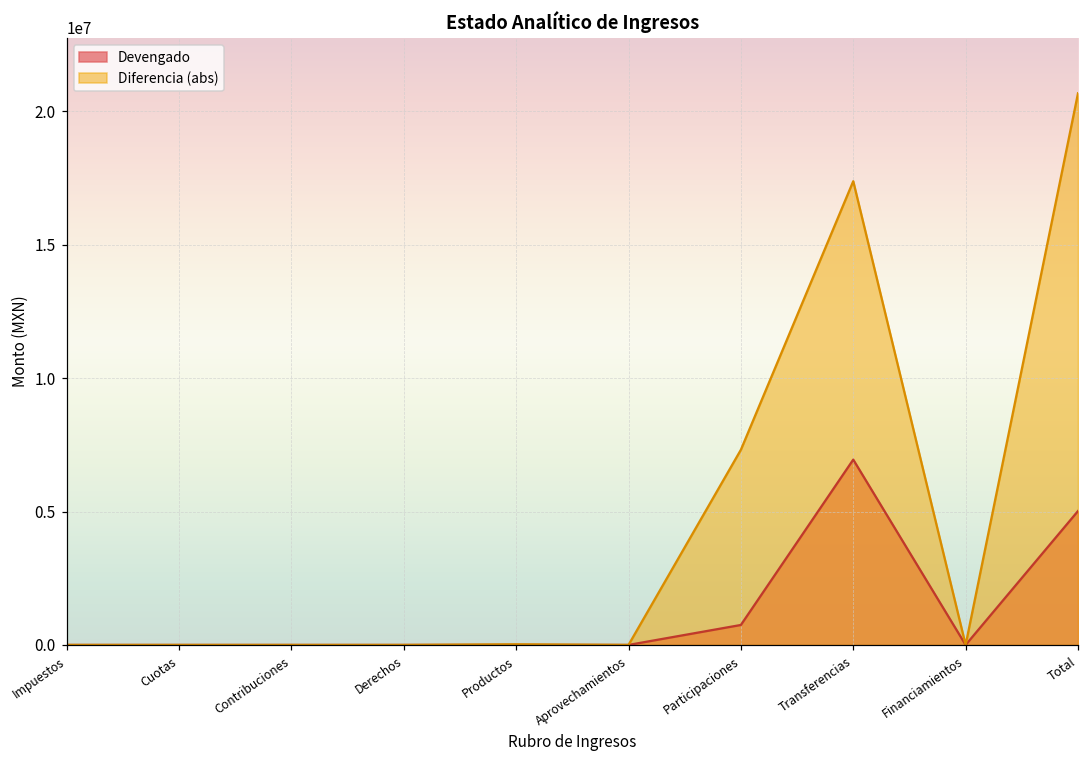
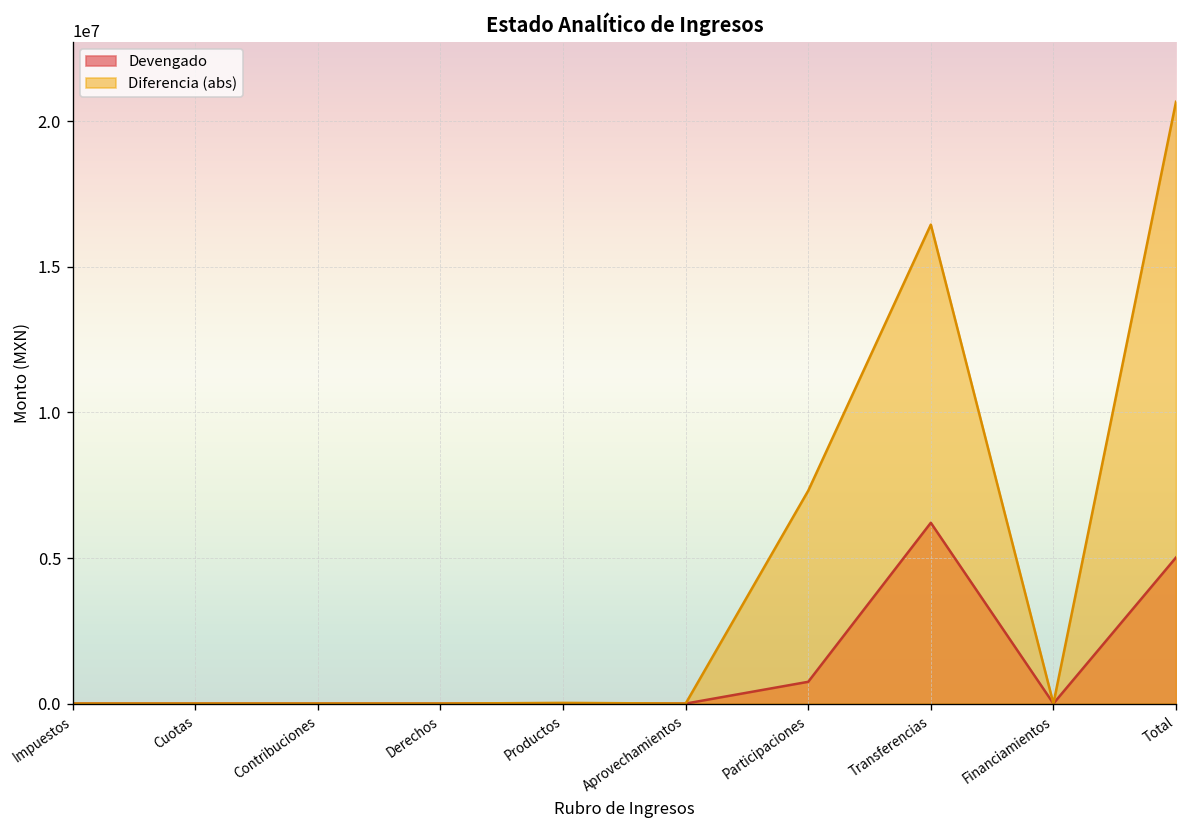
Devengado, Transferencias: 6900000 -> 6200000
Diferencia (abs), Transferencias: 17400000 -> 16500000
